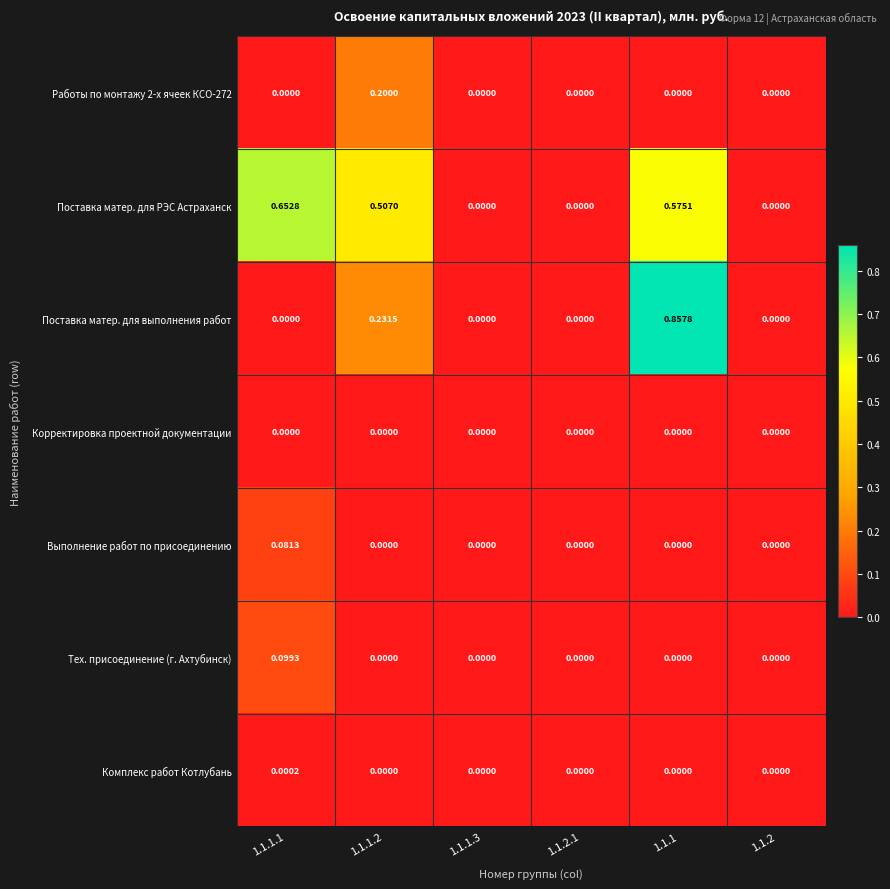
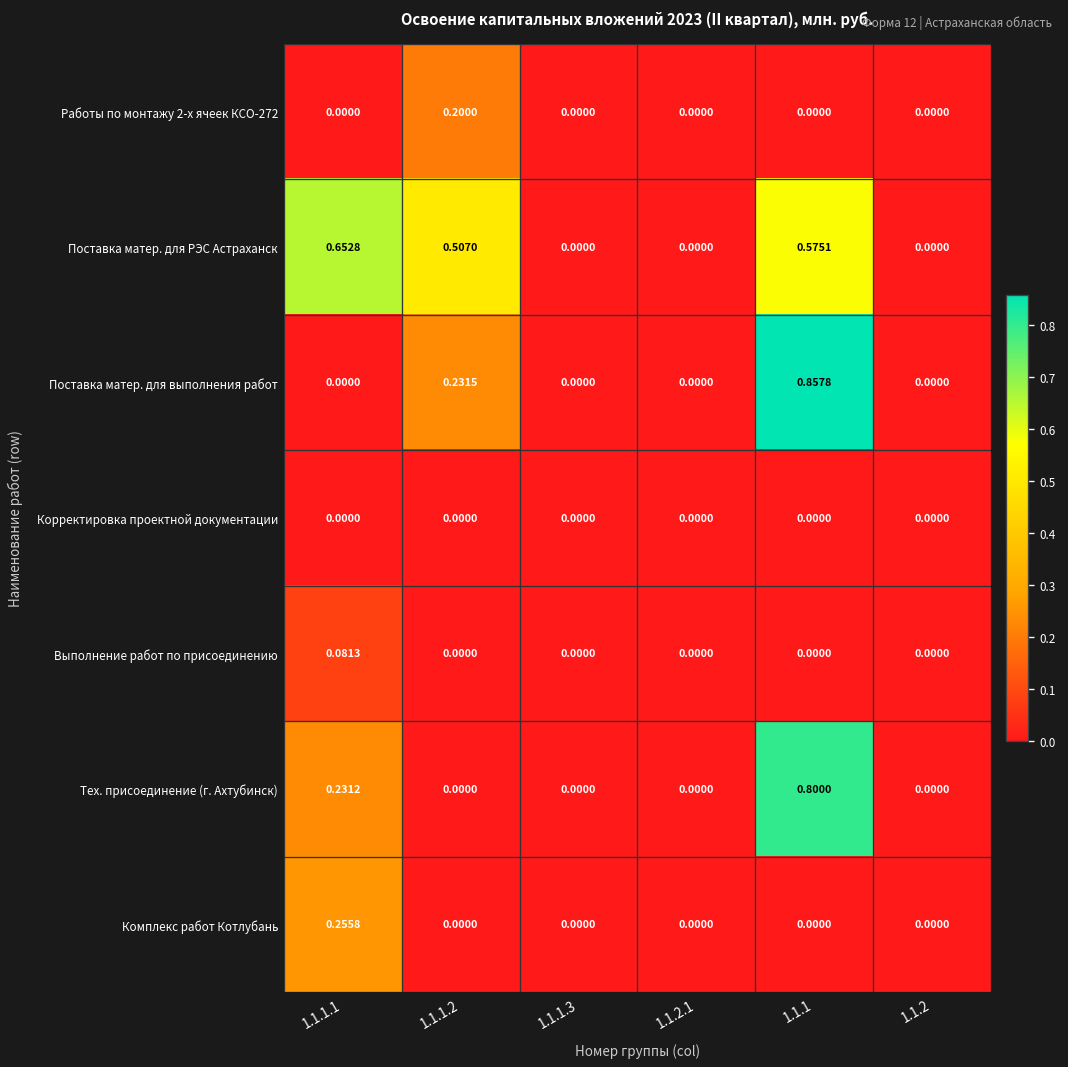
Тех. присоединение (г. Ахтубинск), 1.1.1.1: 0.0993 -> 0.2312
Тех. присоединение (г. Ахтубинск), 1.1.1: 0.0000 -> 0.8000
Комплекс работ Котлубань, 1.1.1.1: 0.0002 -> 0.2558
